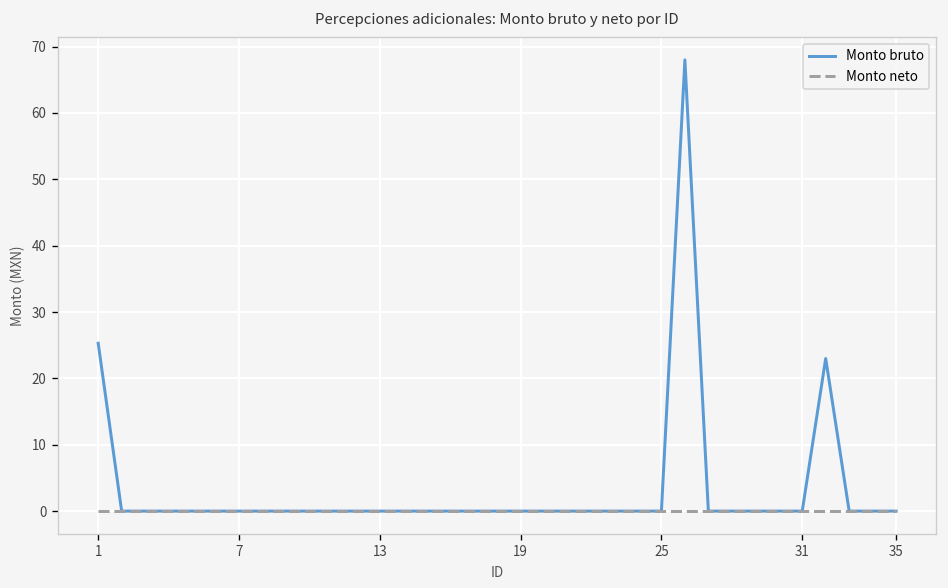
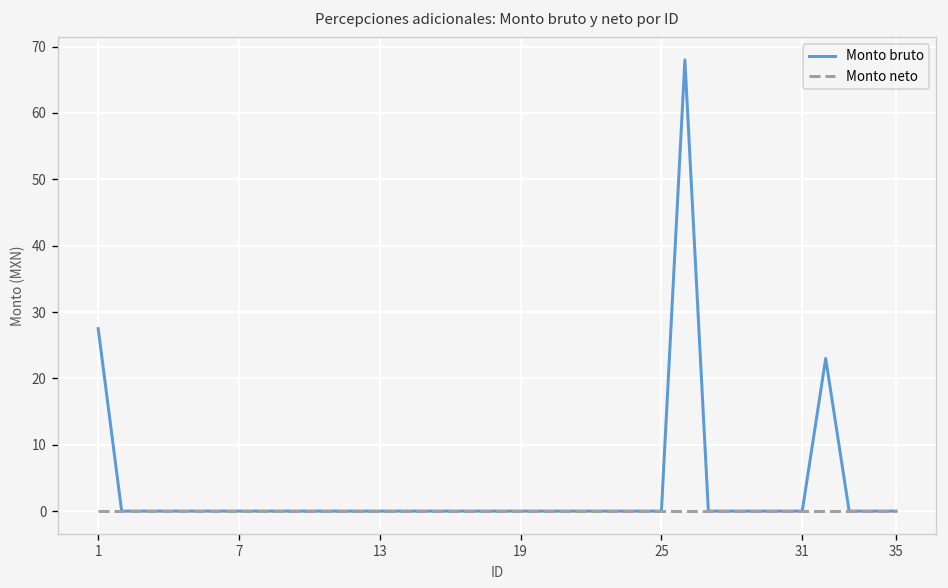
Monto bruto, 1: 25 -> 28
